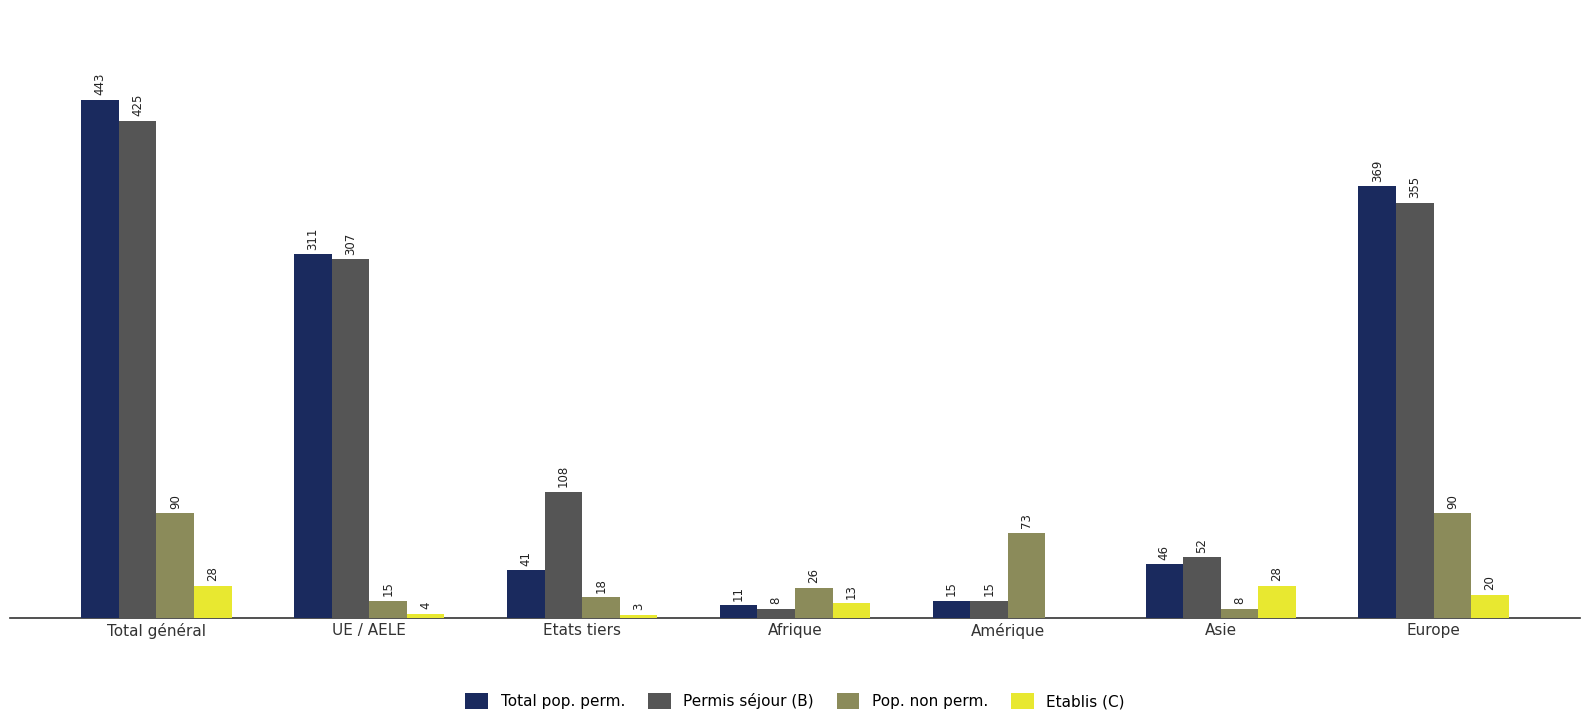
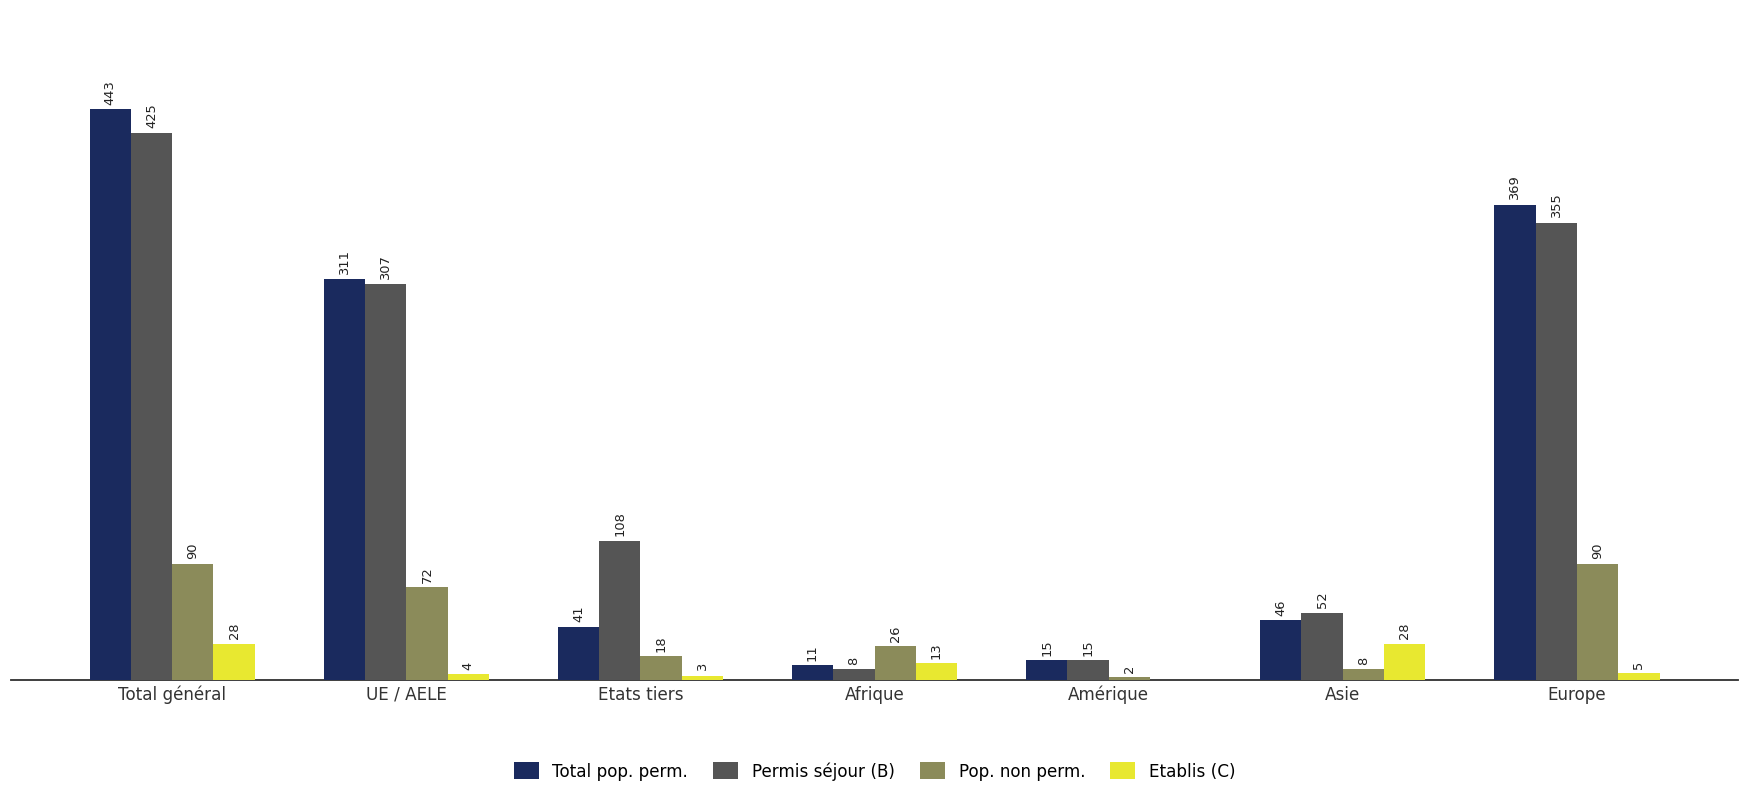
Pop. non perm., UE / AELE: 15 -> 72
Pop. non perm., Amérique: 73 -> 2
Etablis (C), Europe: 20 -> 5
